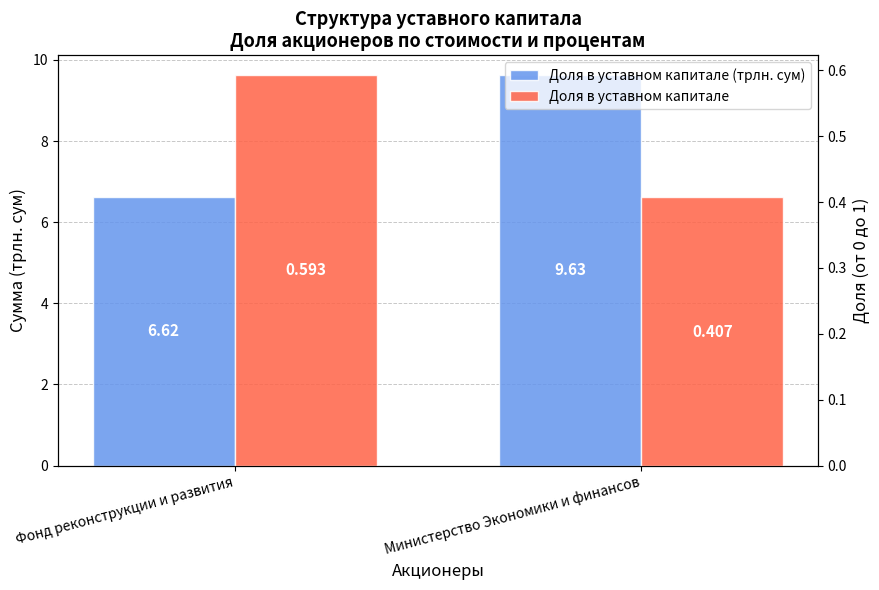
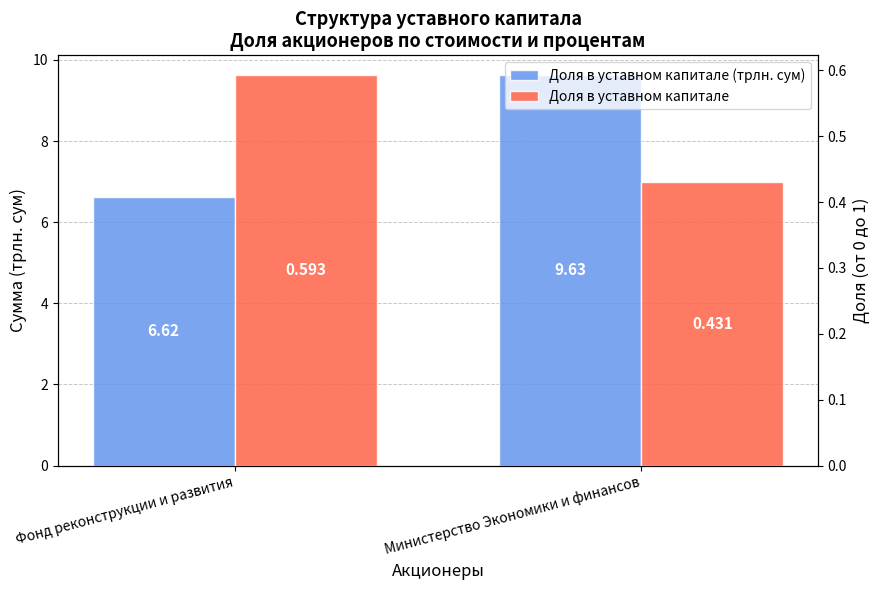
Доля в уставном капитале, Министерство Экономики и финансов: 0.407 -> 0.431
